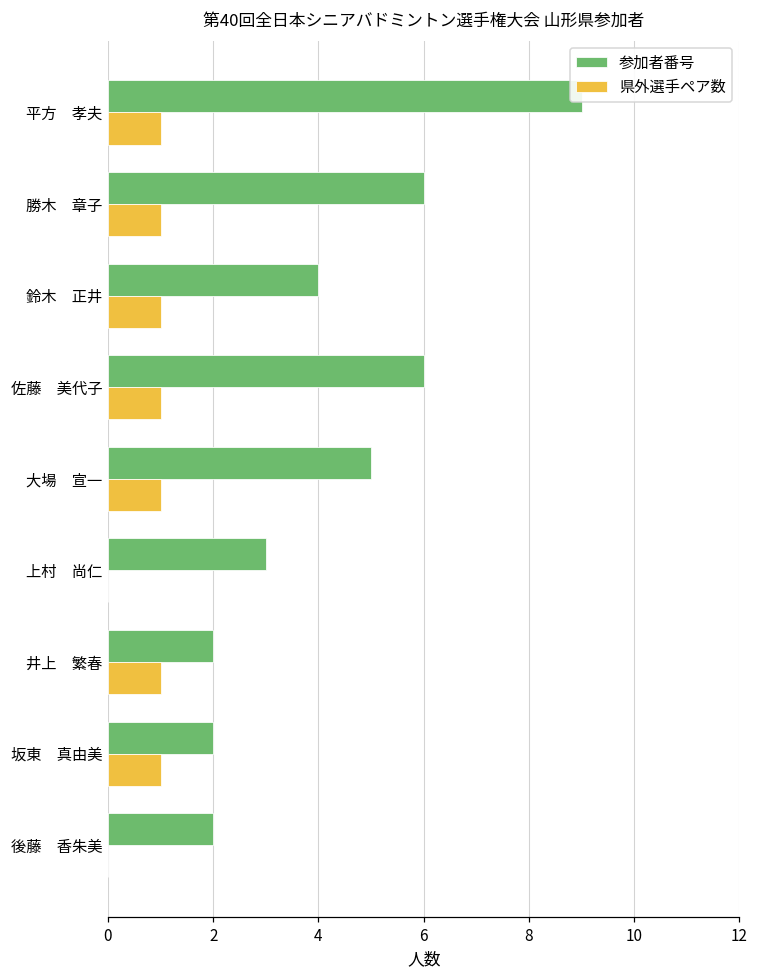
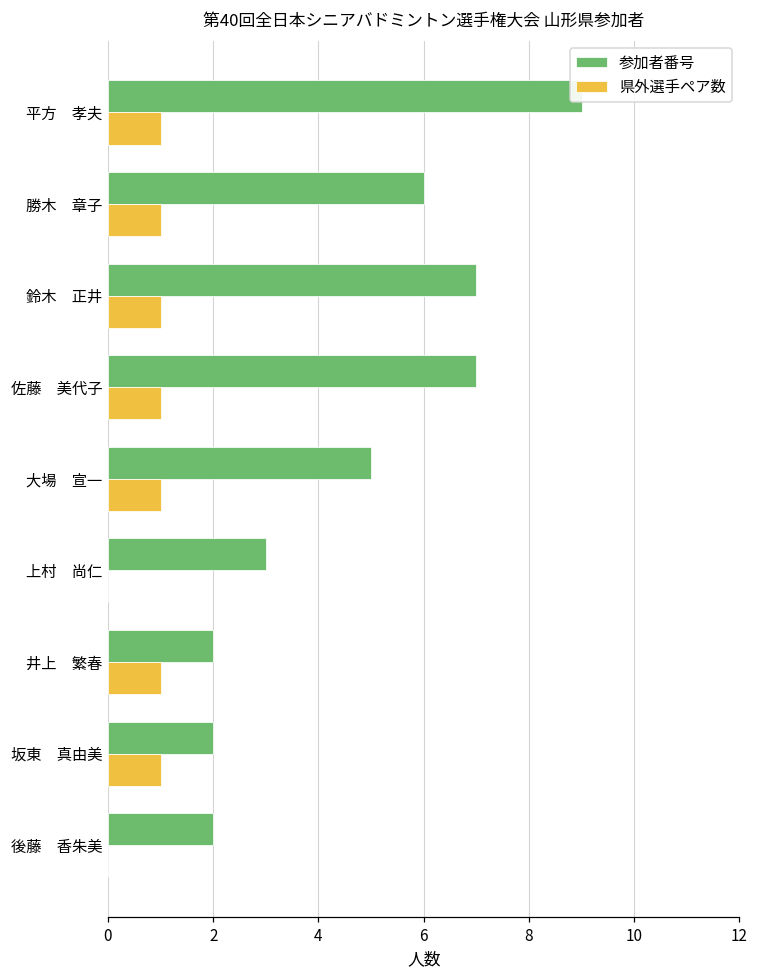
参加者番号, 鈴木 正井: 4 -> 7
参加者番号, 佐藤 美代子: 6 -> 7
